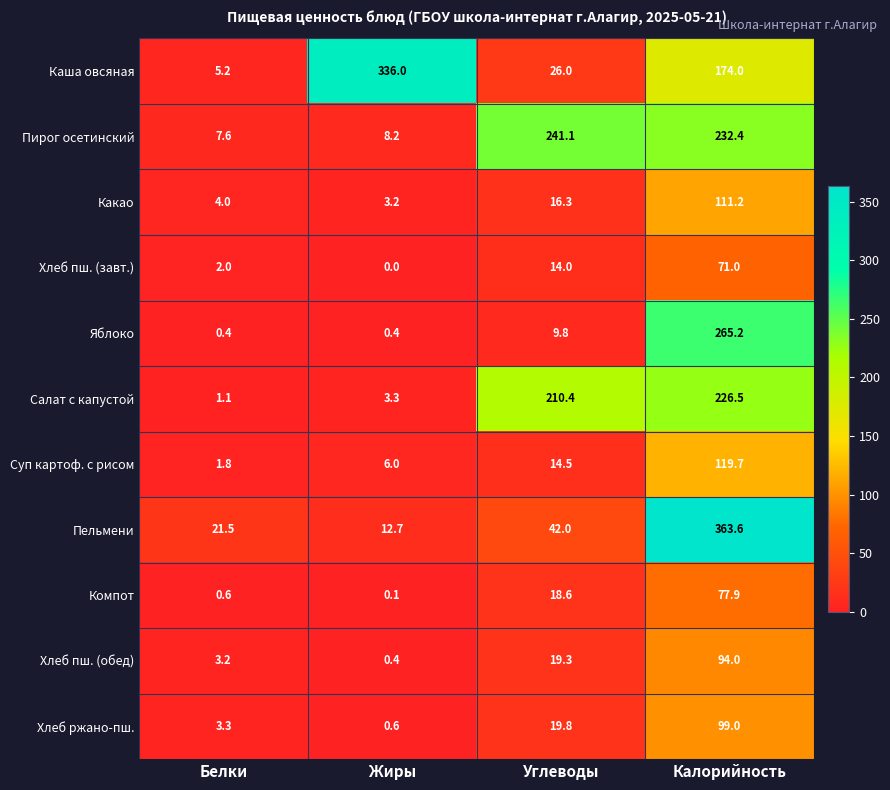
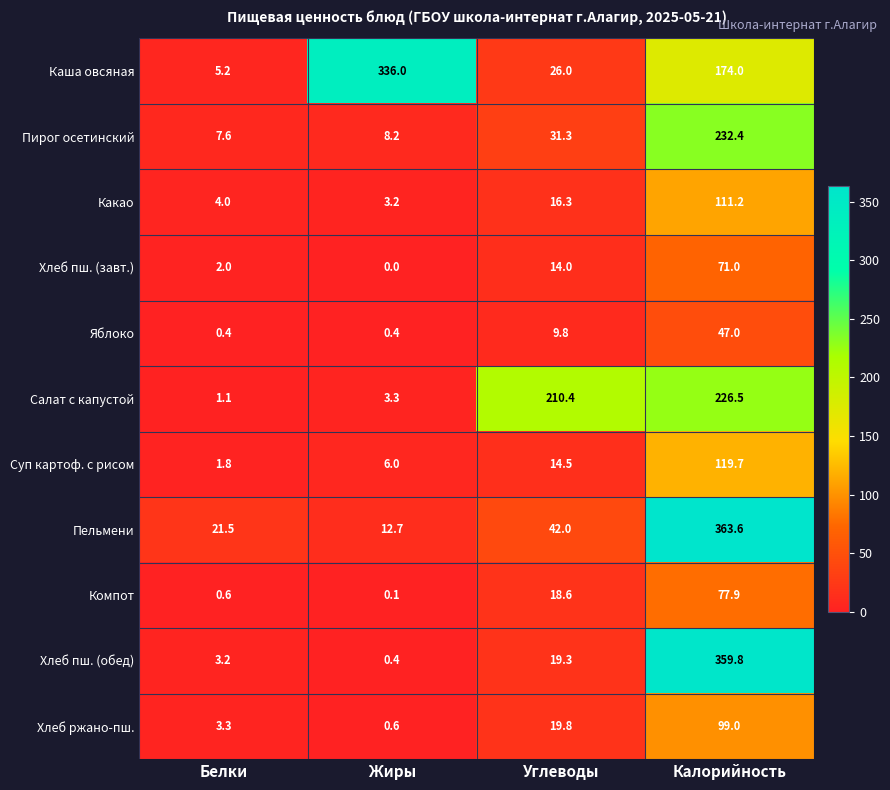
Пирог осетинский, Углеводы: 241.1 -> 31.3
Яблоко, Калорийность: 265.2 -> 47.0
Хлеб пш. (обед), Калорийность: 94.0 -> 359.8
